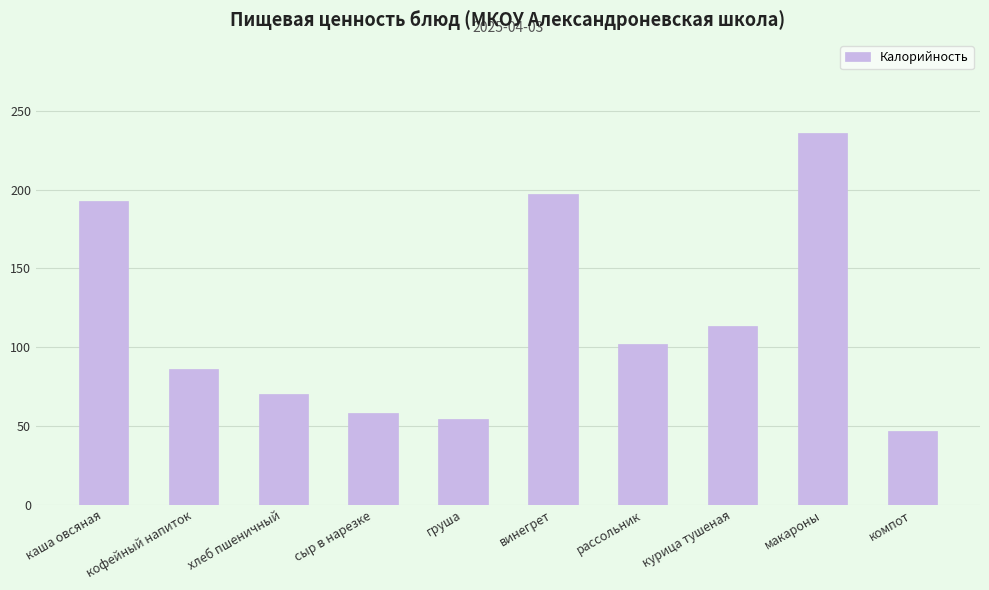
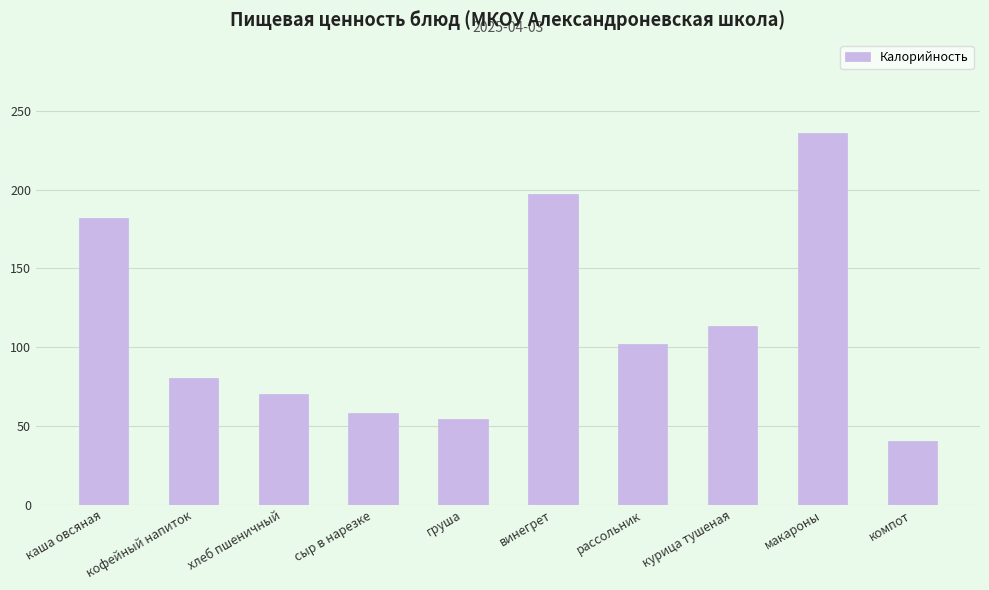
каша овсяная: 193 -> 182
кофейный напиток: 86 -> 81
компот: 47 -> 40
